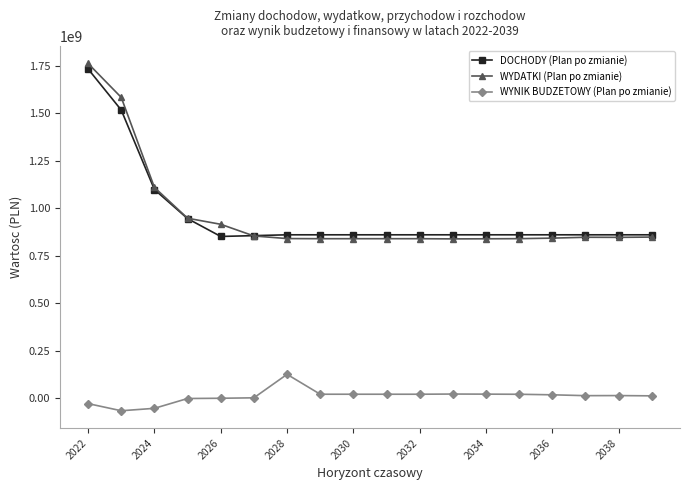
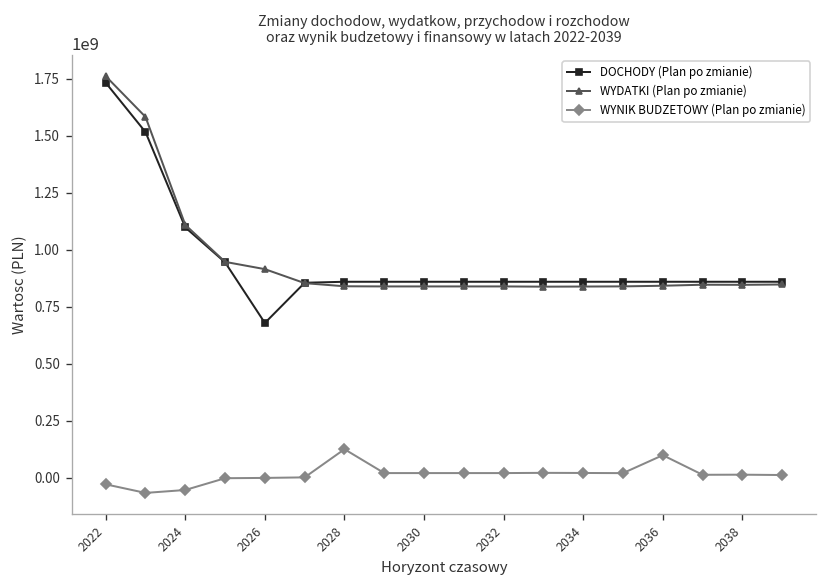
DOCHODY (Plan po zmianie), 2026: 850000000 -> 680000000
WYNIK BUDZETOWY (Plan po zmianie), 2036: 20000000 -> 100000000
